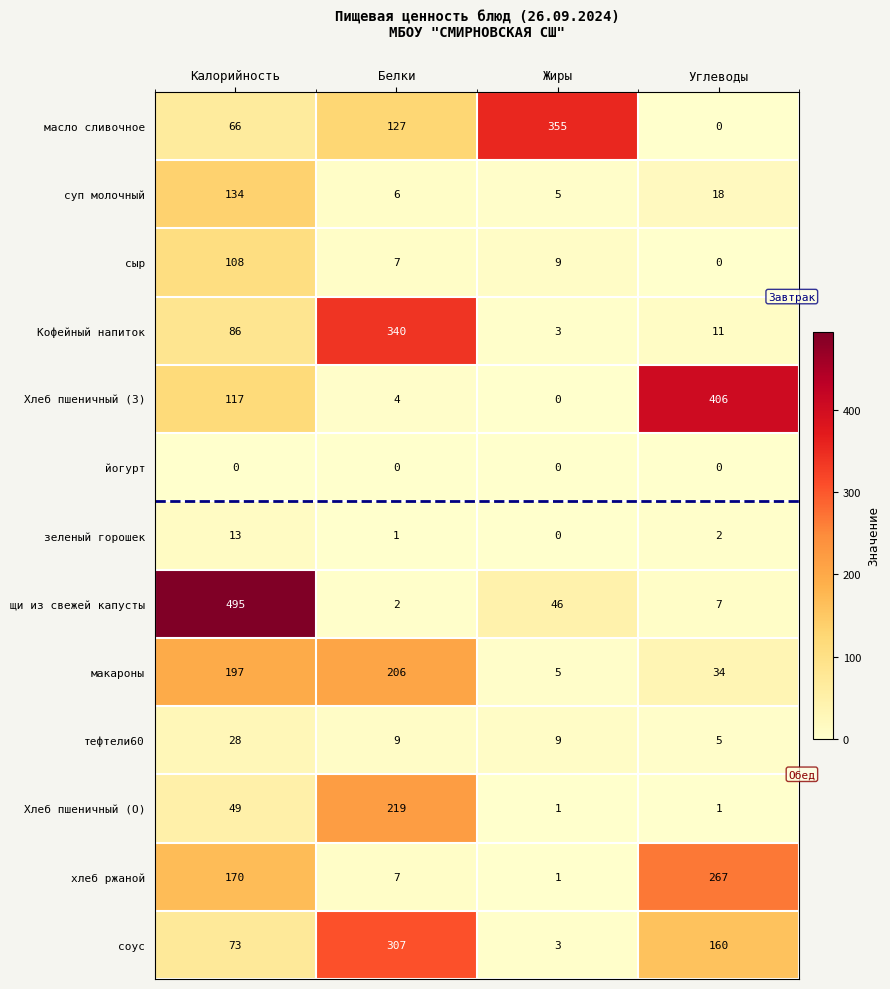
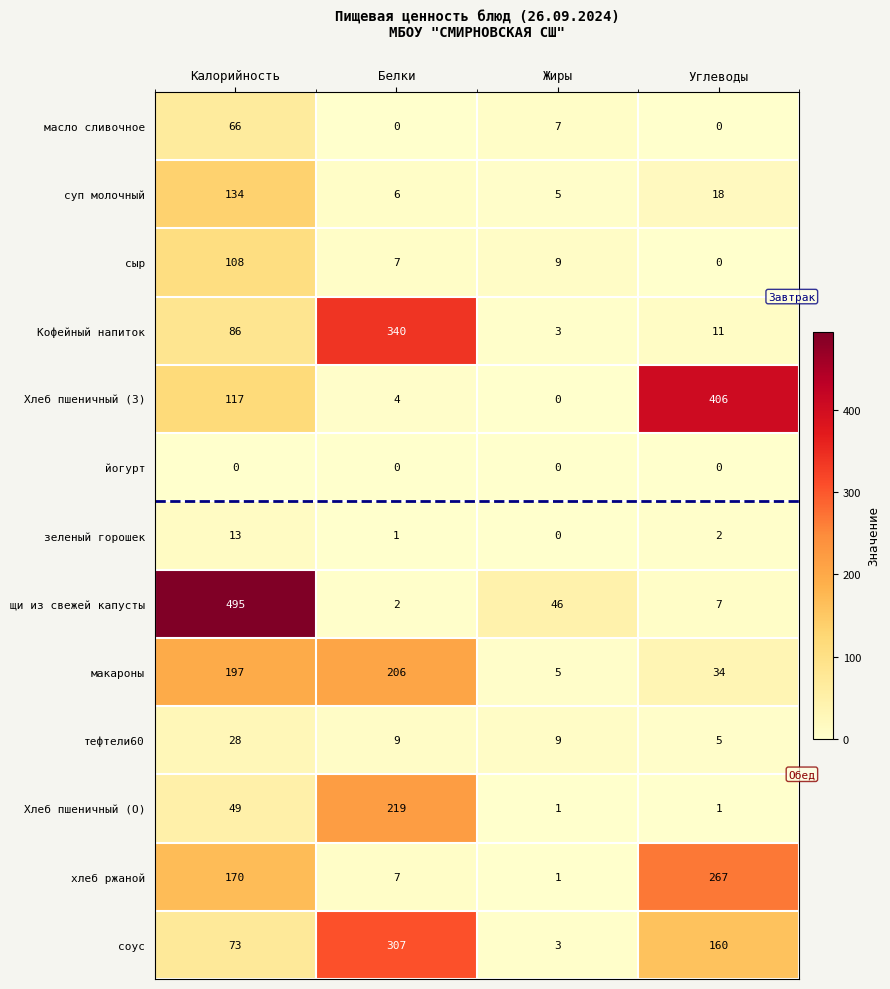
масло сливочное, Белки: 127 -> 0
масло сливочное, Жиры: 355 -> 7
